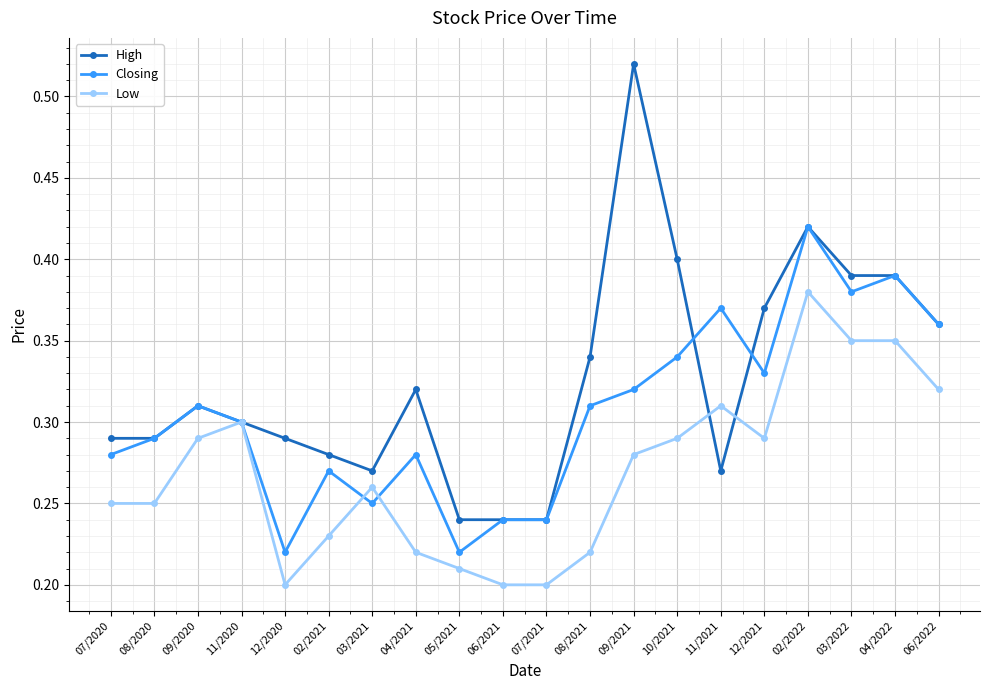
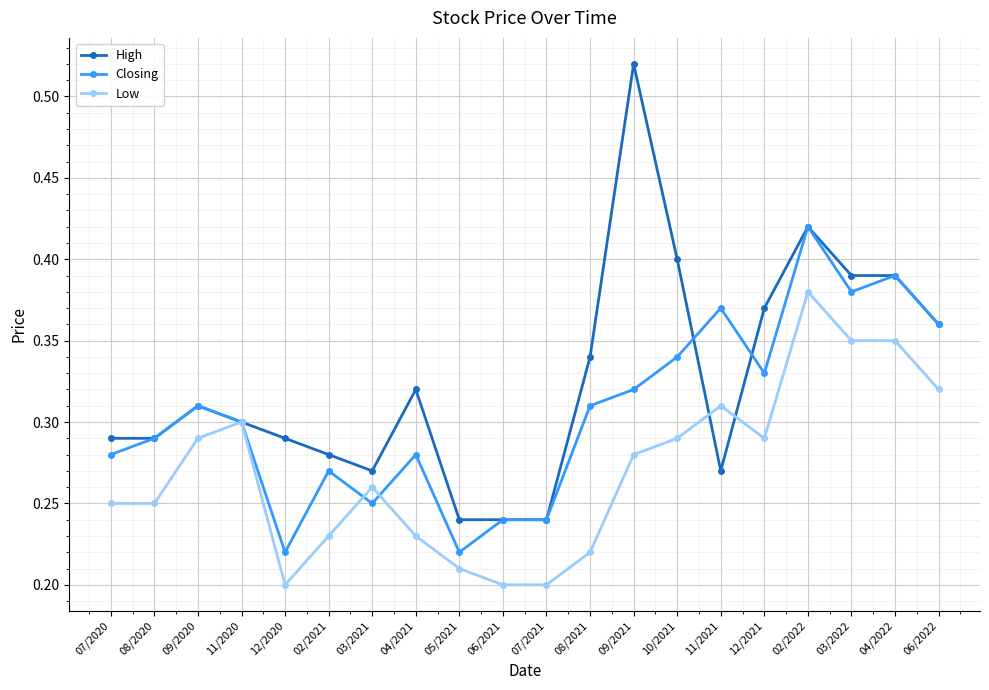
Low, 04/2021: 0.22 -> 0.23
